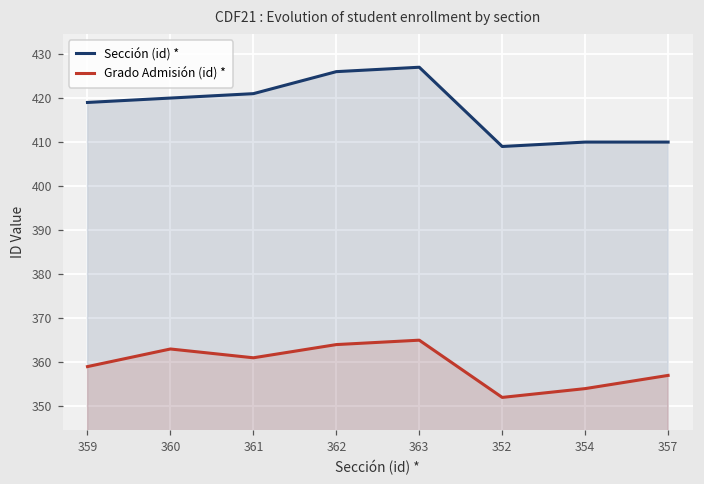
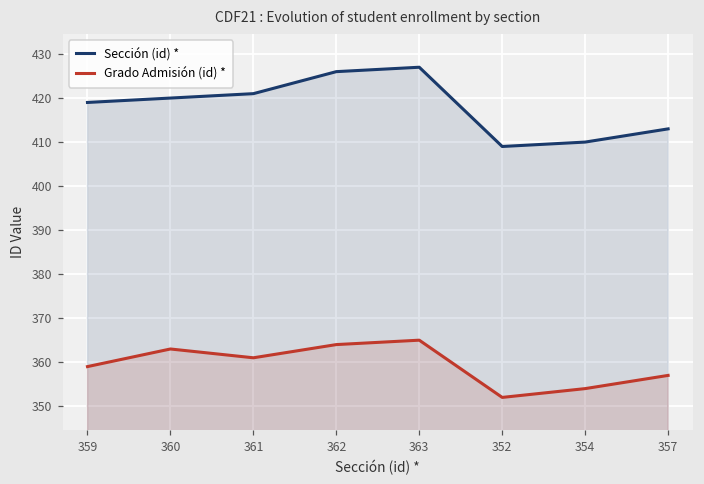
Sección (id) *, 357: 410 -> 413
